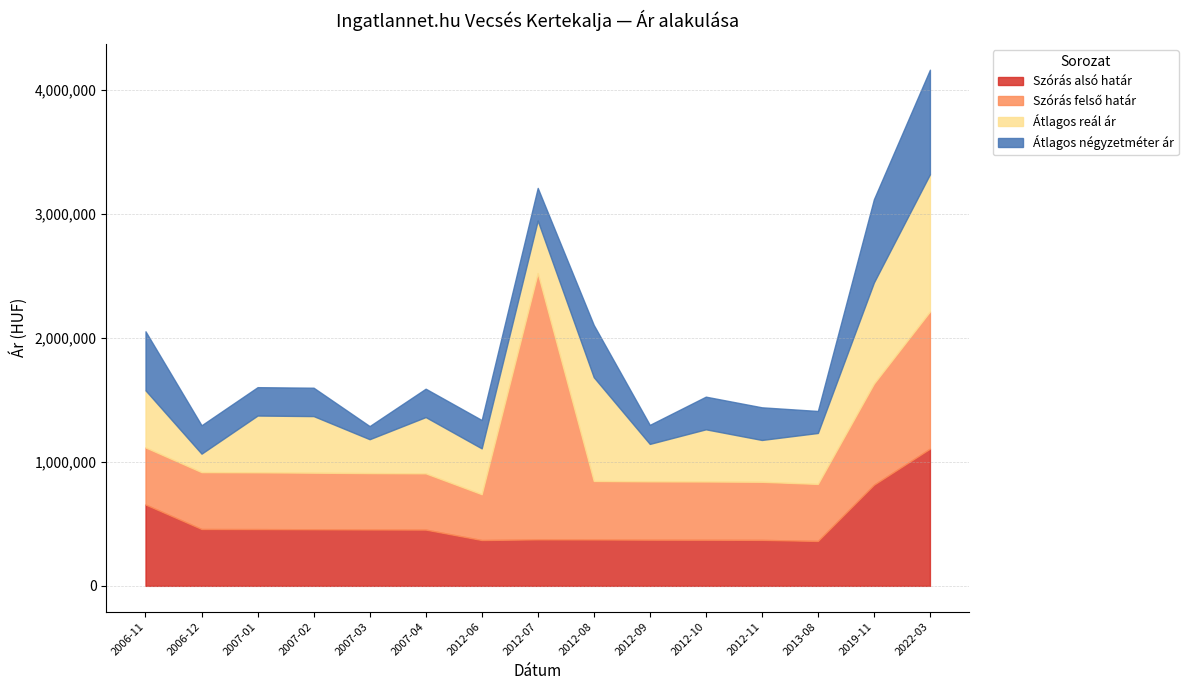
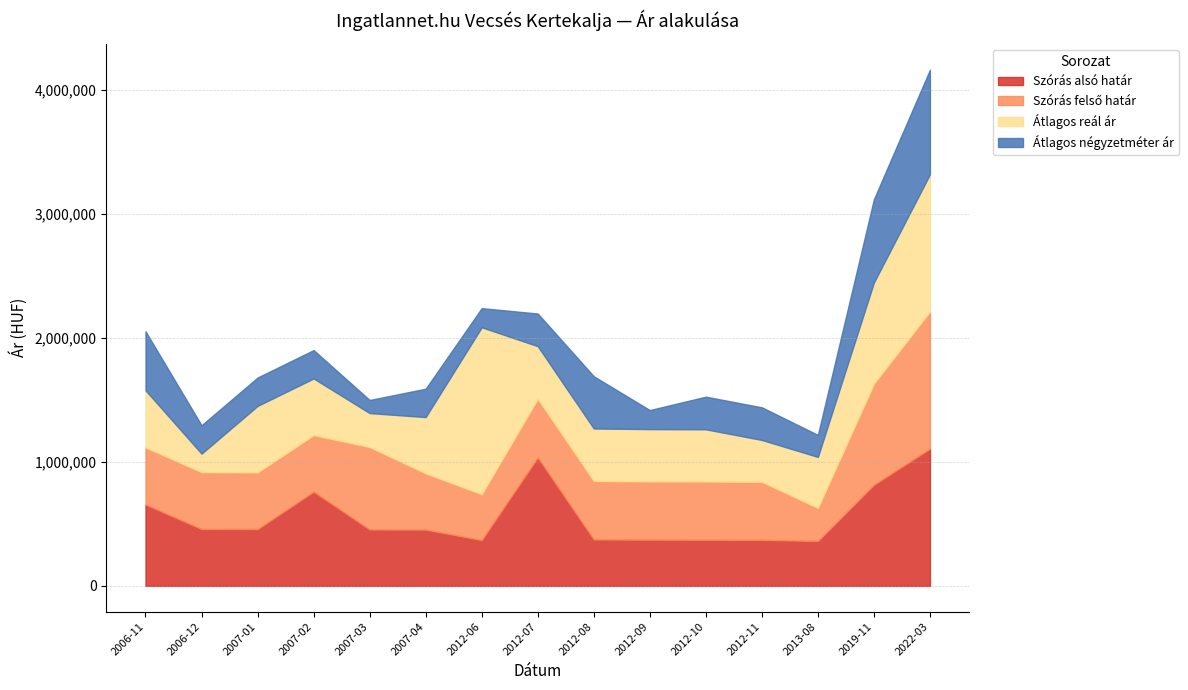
Átlagos reál ár, 2007-01: 460,000 -> 540,000
Szórás alsó határ, 2007-02: 460,000 -> 760,000
Szórás felső határ, 2007-03: 450,000 -> 670,000
Átlagos reál ár, 2012-06: 370,000 -> 1,350,000
Átlagos négyzetméter ár, 2012-06: 230,000 -> 150,000
Szórás alsó határ, 2012-07: 380,000 -> 1,040,000
Szórás felső határ, 2012-07: 2,150,000 -> 470,000
Átlagos reál ár, 2012-08: 840,000 -> 420,000
Átlagos reál ár, 2012-09: 300,000 -> 420,000
Szórás felső határ, 2013-08: 460,000 -> 270,000
